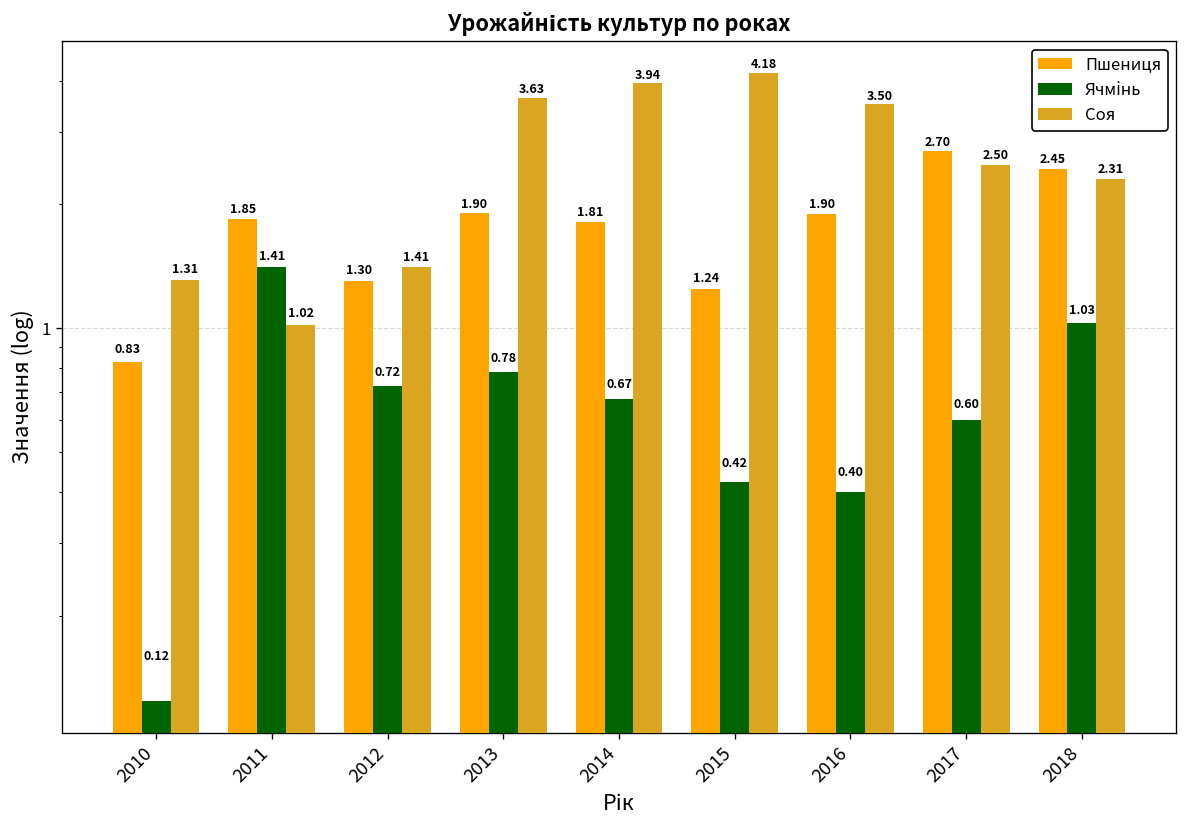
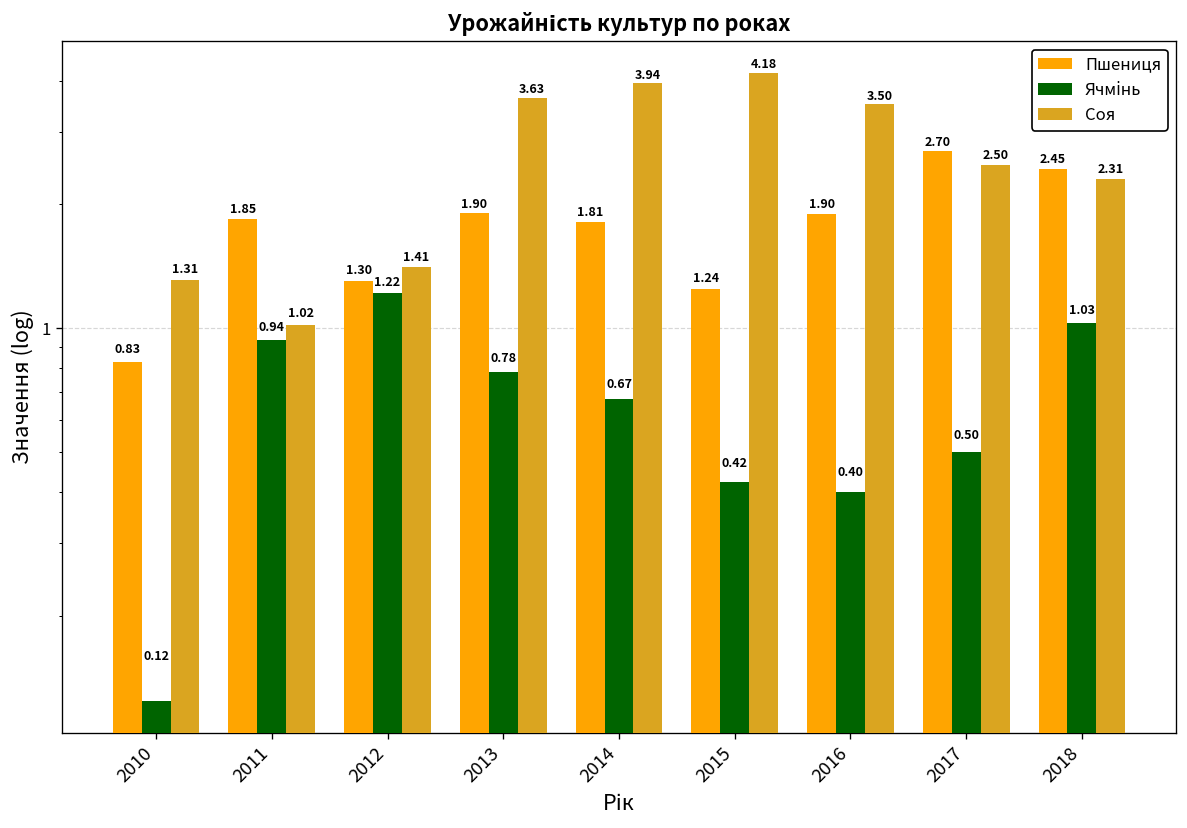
Ячмінь, 2011: 1.41 -> 0.94
Ячмінь, 2012: 0.72 -> 1.22
Ячмінь, 2017: 0.60 -> 0.50
